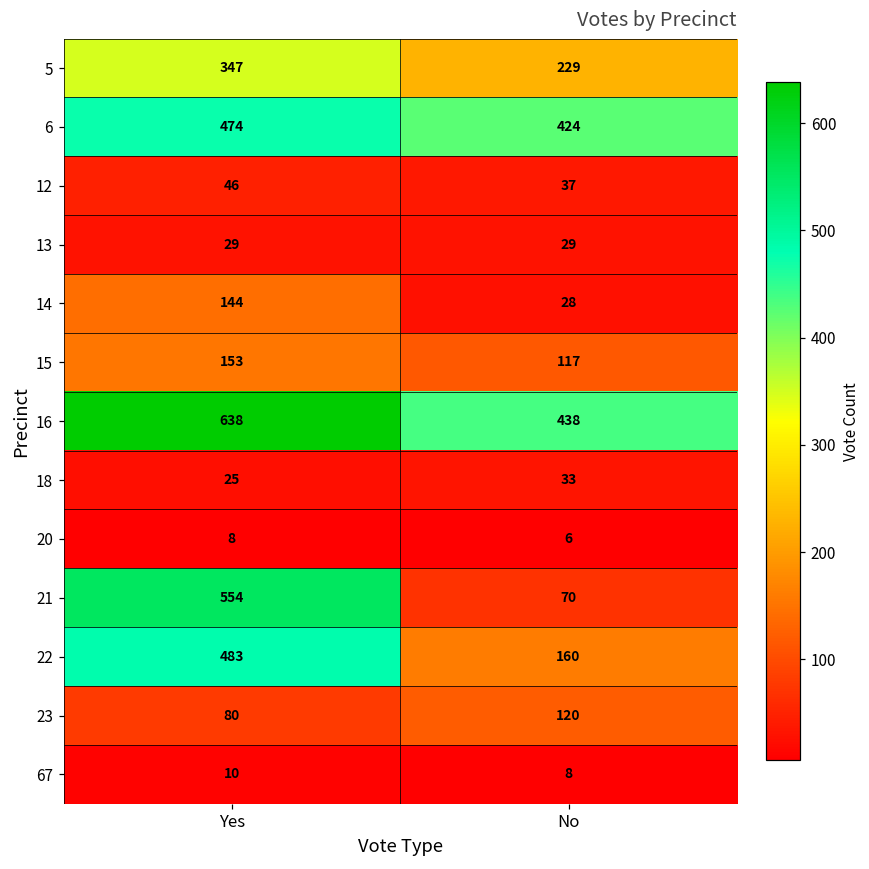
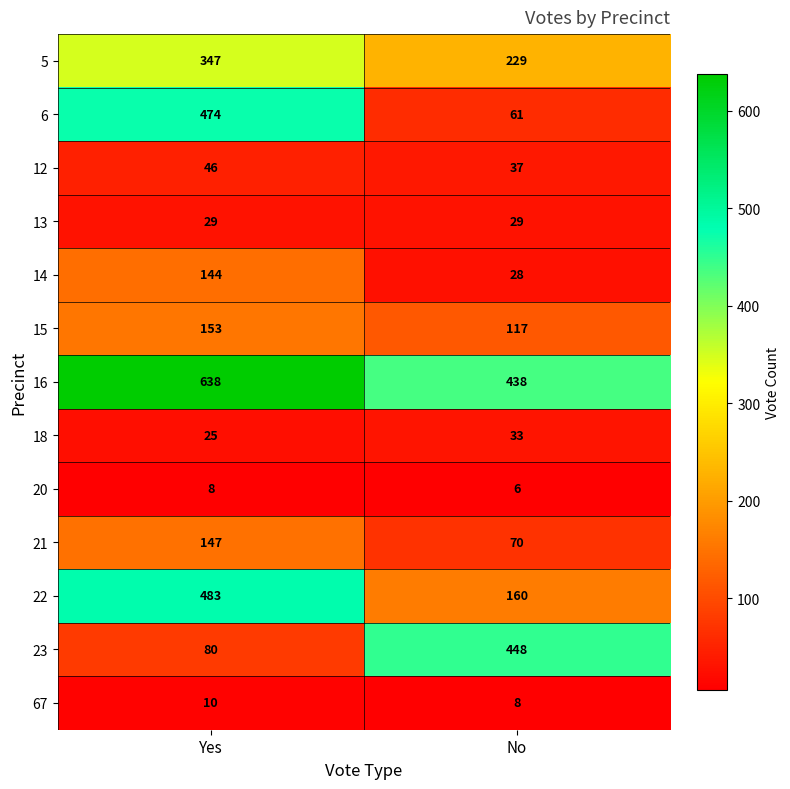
6, No: 424 -> 61
21, Yes: 554 -> 147
23, No: 120 -> 448
